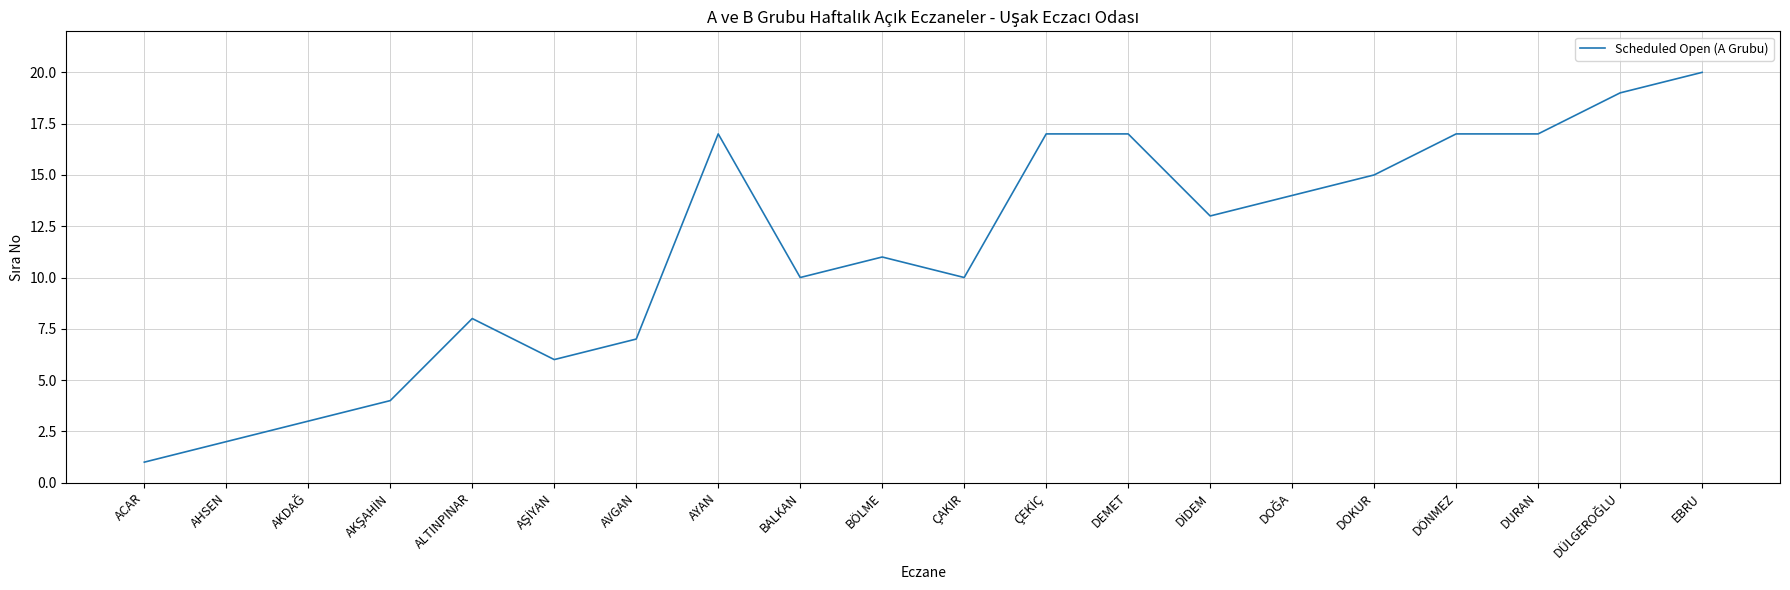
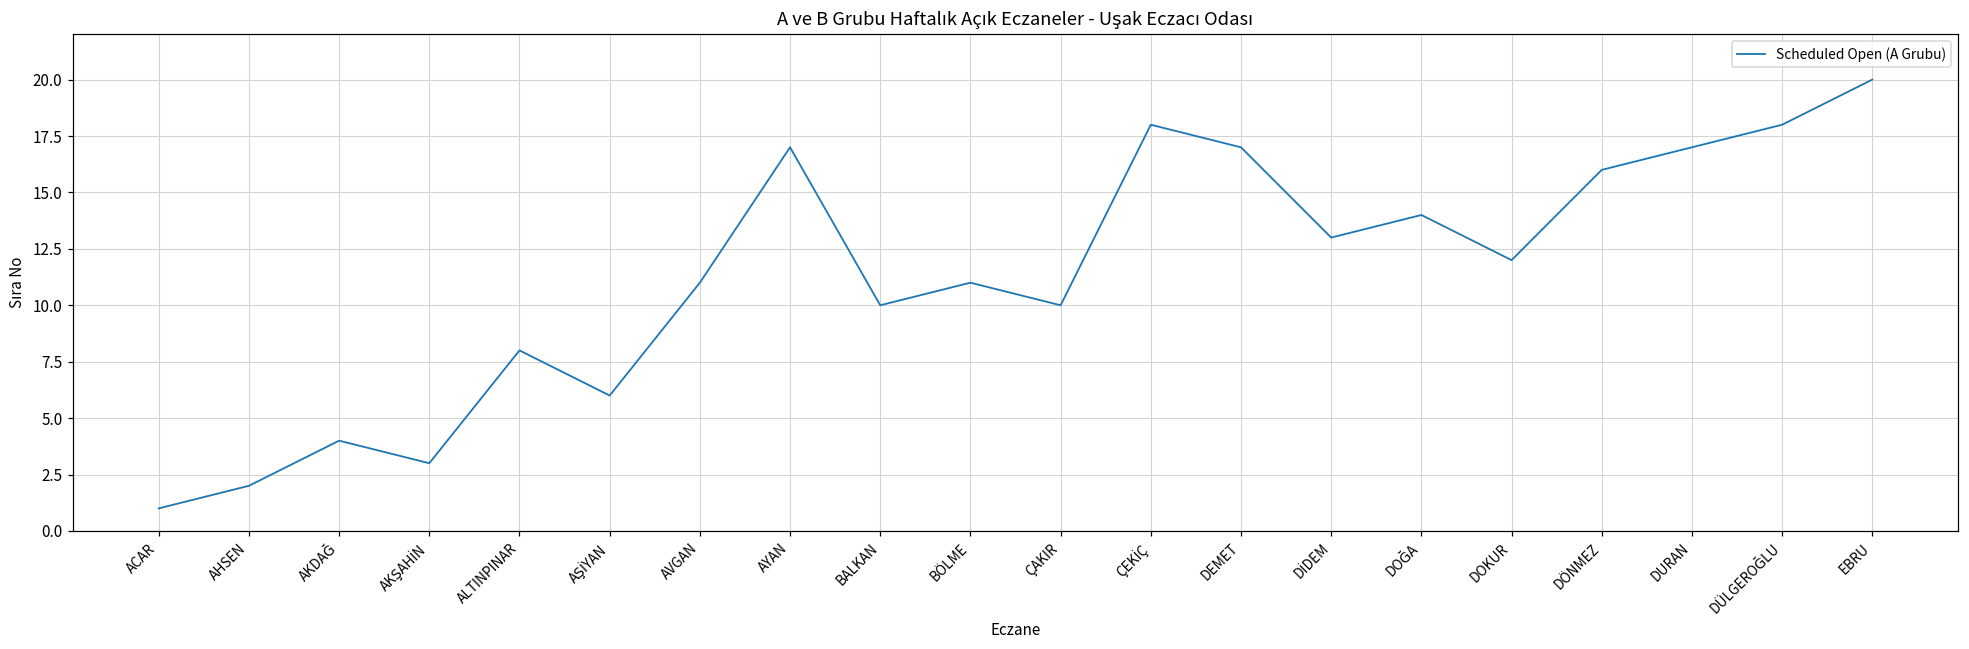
AKDAĞ: 3 -> 4
AKŞAHİN: 4 -> 3
AVGAN: 7 -> 11
ÇEKİÇ: 17 -> 18
DOKUR: 15 -> 12
DÖNMEZ: 17 -> 16
DÜLGEROĞLU: 19 -> 18
